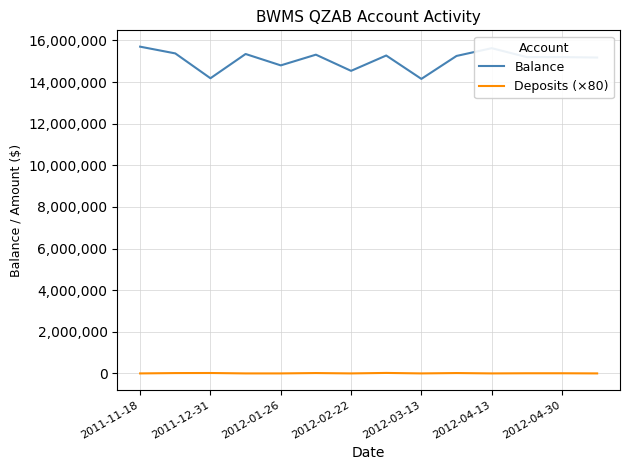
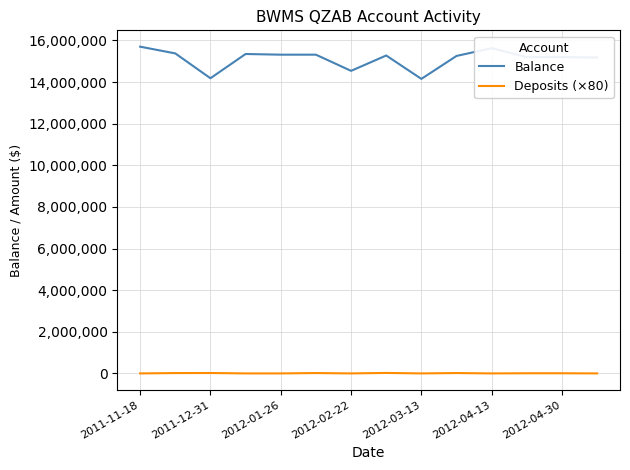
Balance, 2012-01-26: 14,800,000 -> 15,300,000
